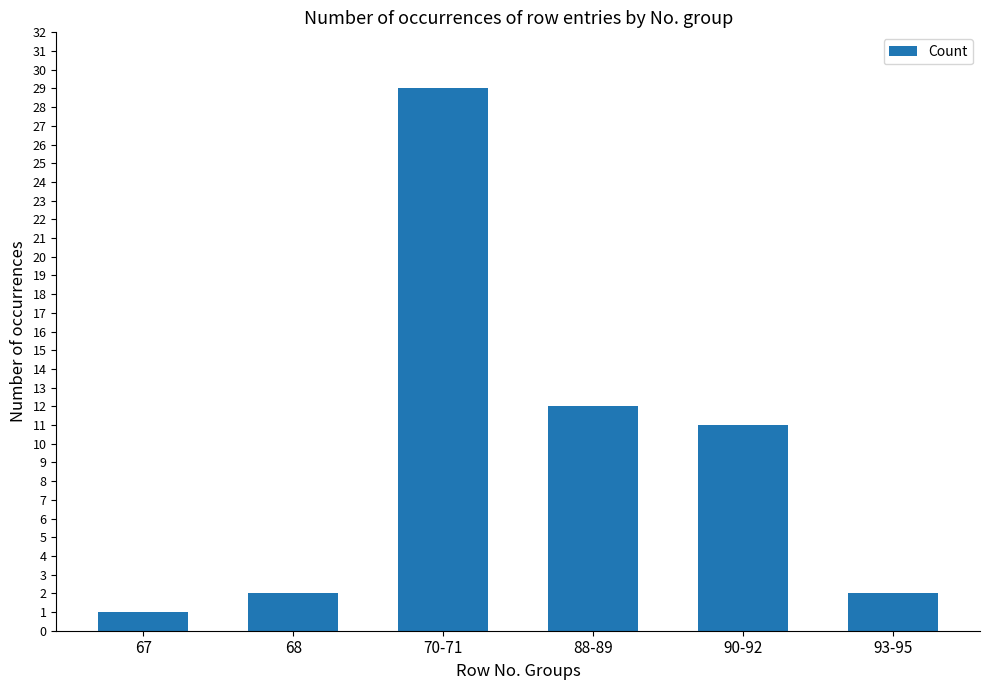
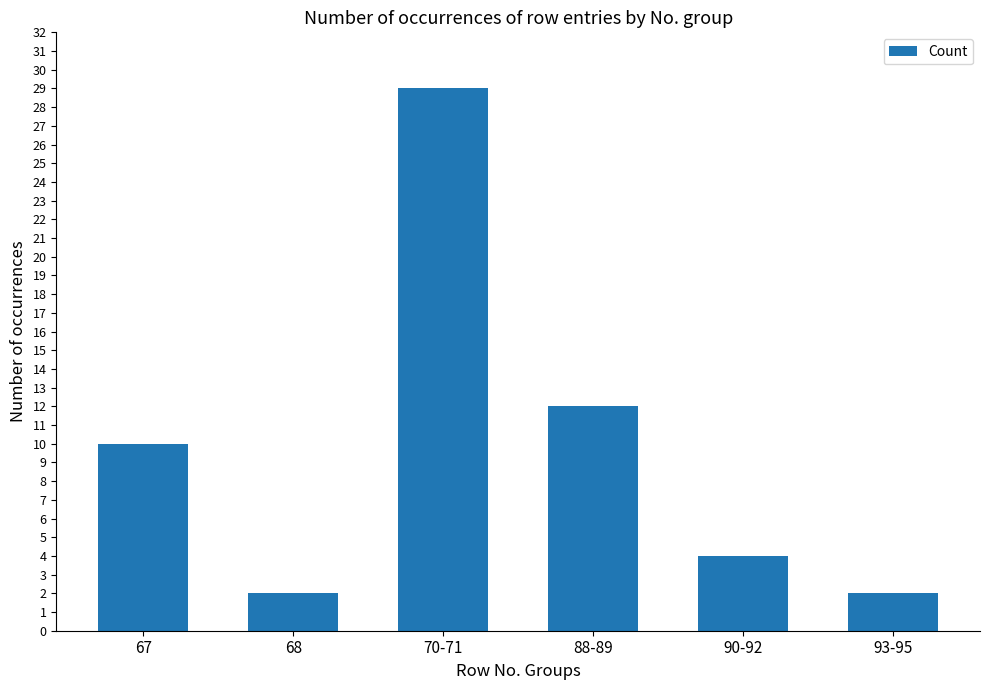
67: 1 -> 10
90-92: 11 -> 4
